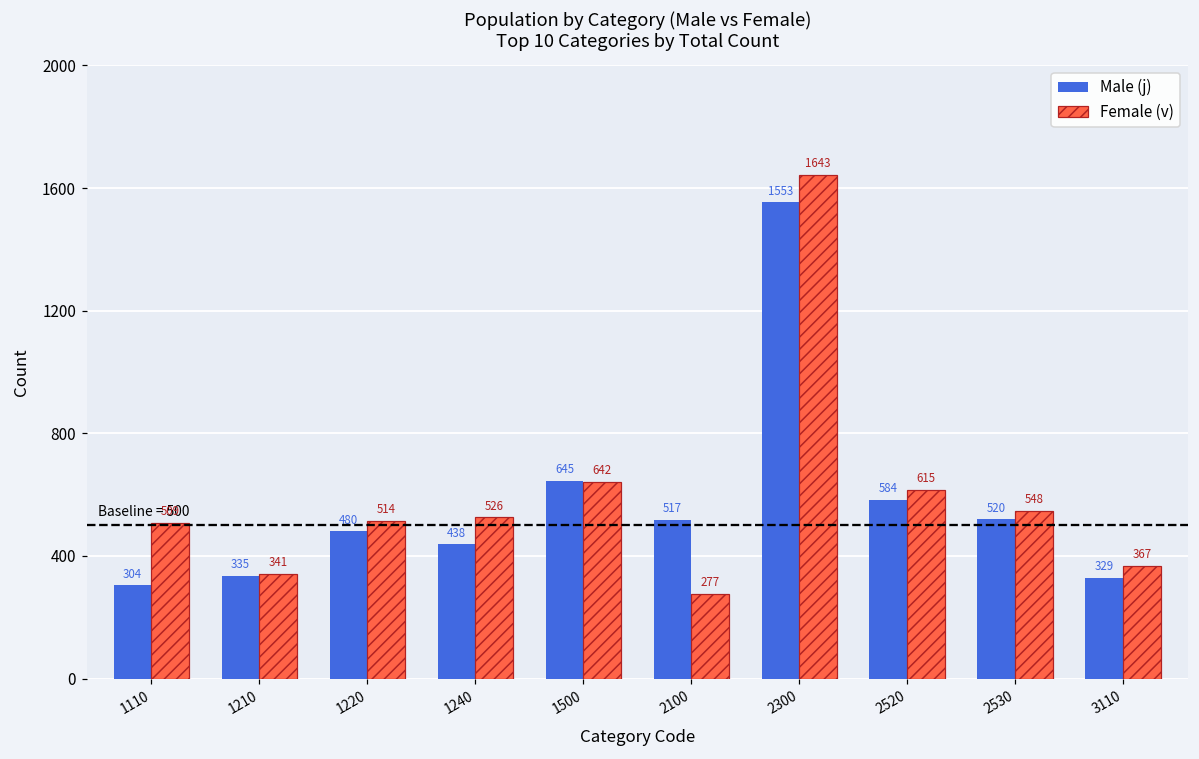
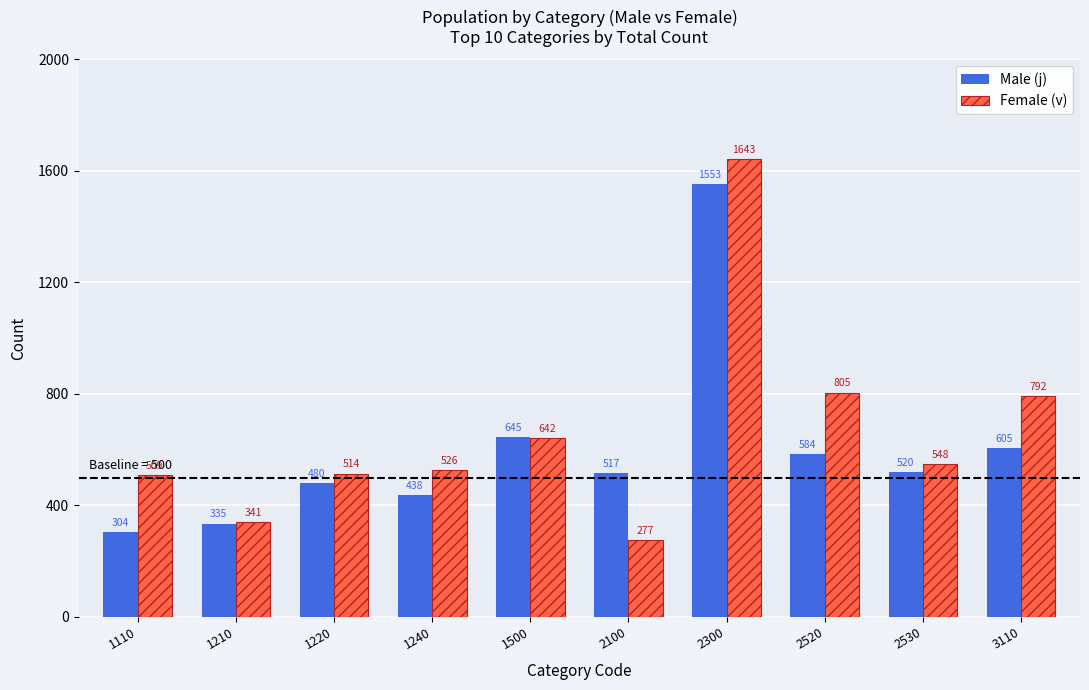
Female (v), 2520: 615 -> 805
Male (j), 3110: 329 -> 605
Female (v), 3110: 367 -> 792
